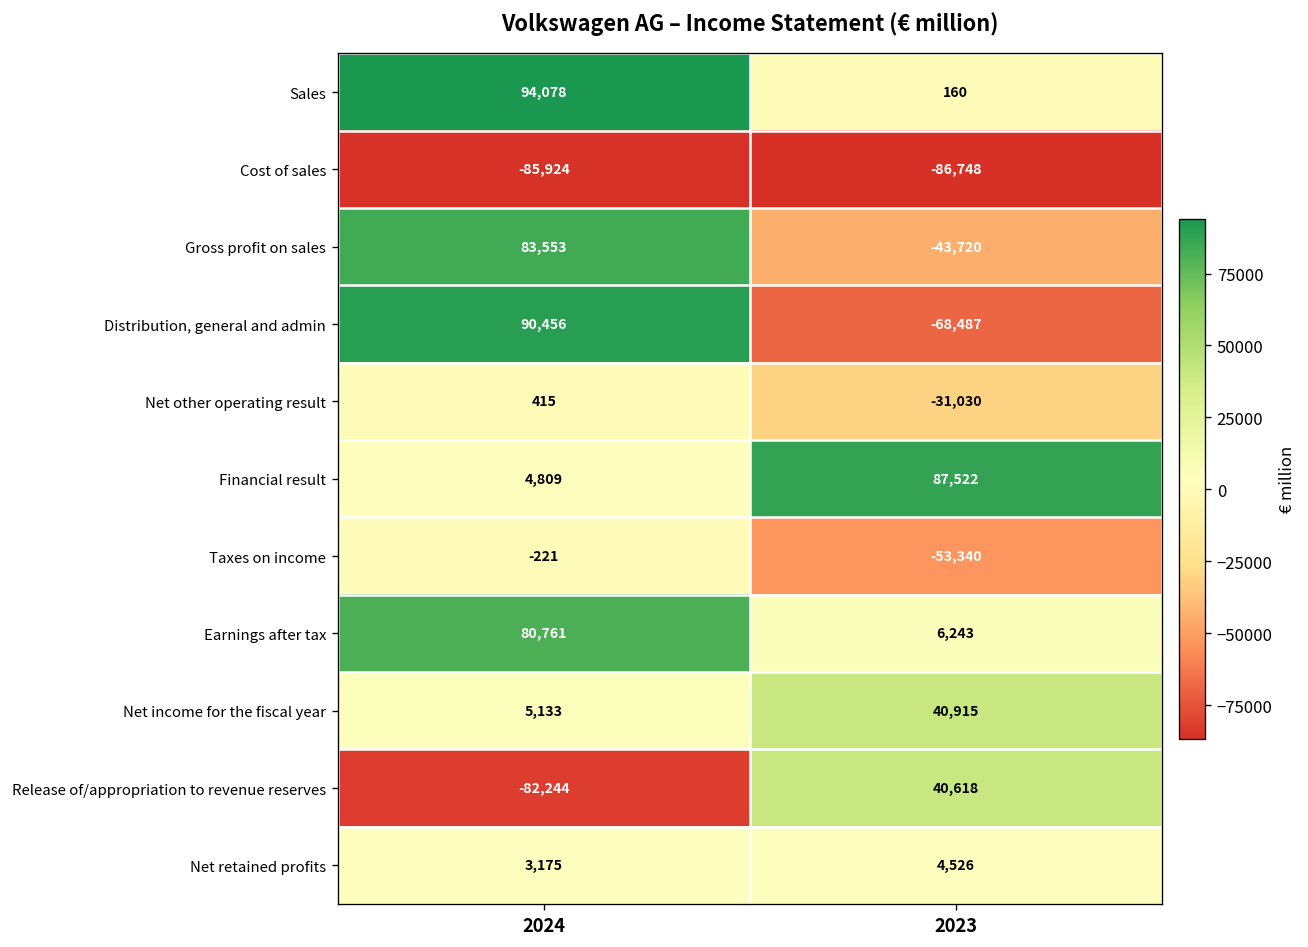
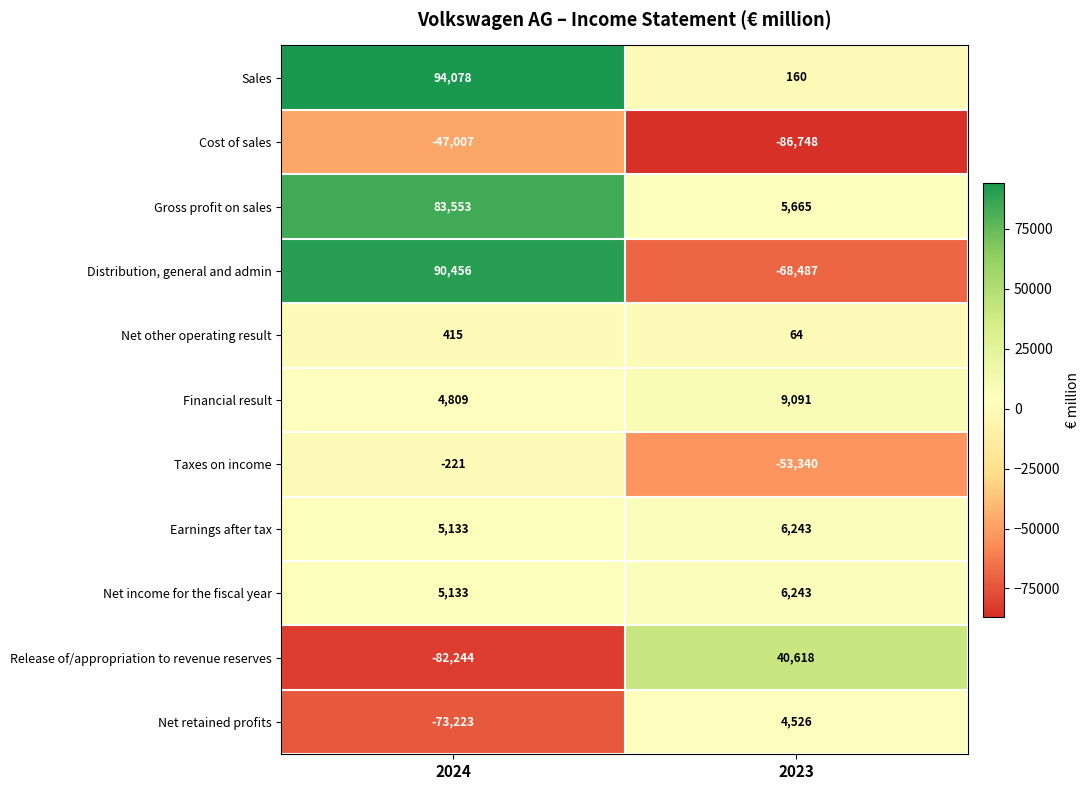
Cost of sales, 2024: -85,924 -> -47,007
Gross profit on sales, 2023: -43,720 -> 5,665
Net other operating result, 2023: -31,030 -> 64
Financial result, 2023: 87,522 -> 9,091
Earnings after tax, 2024: 80,761 -> 5,133
Net income for the fiscal year, 2023: 40,915 -> 6,243
Net retained profits, 2024: 3,175 -> -73,223
